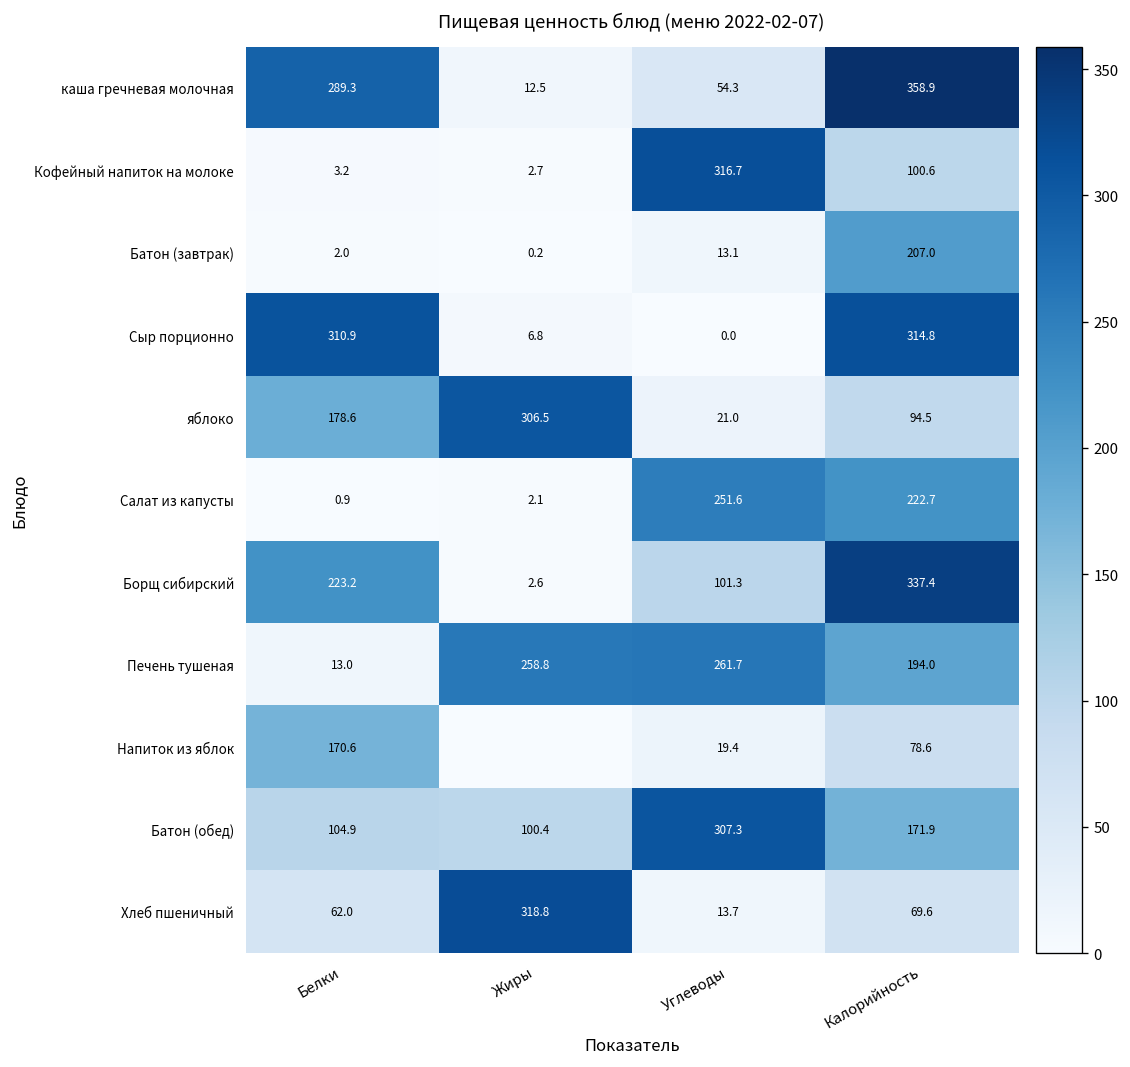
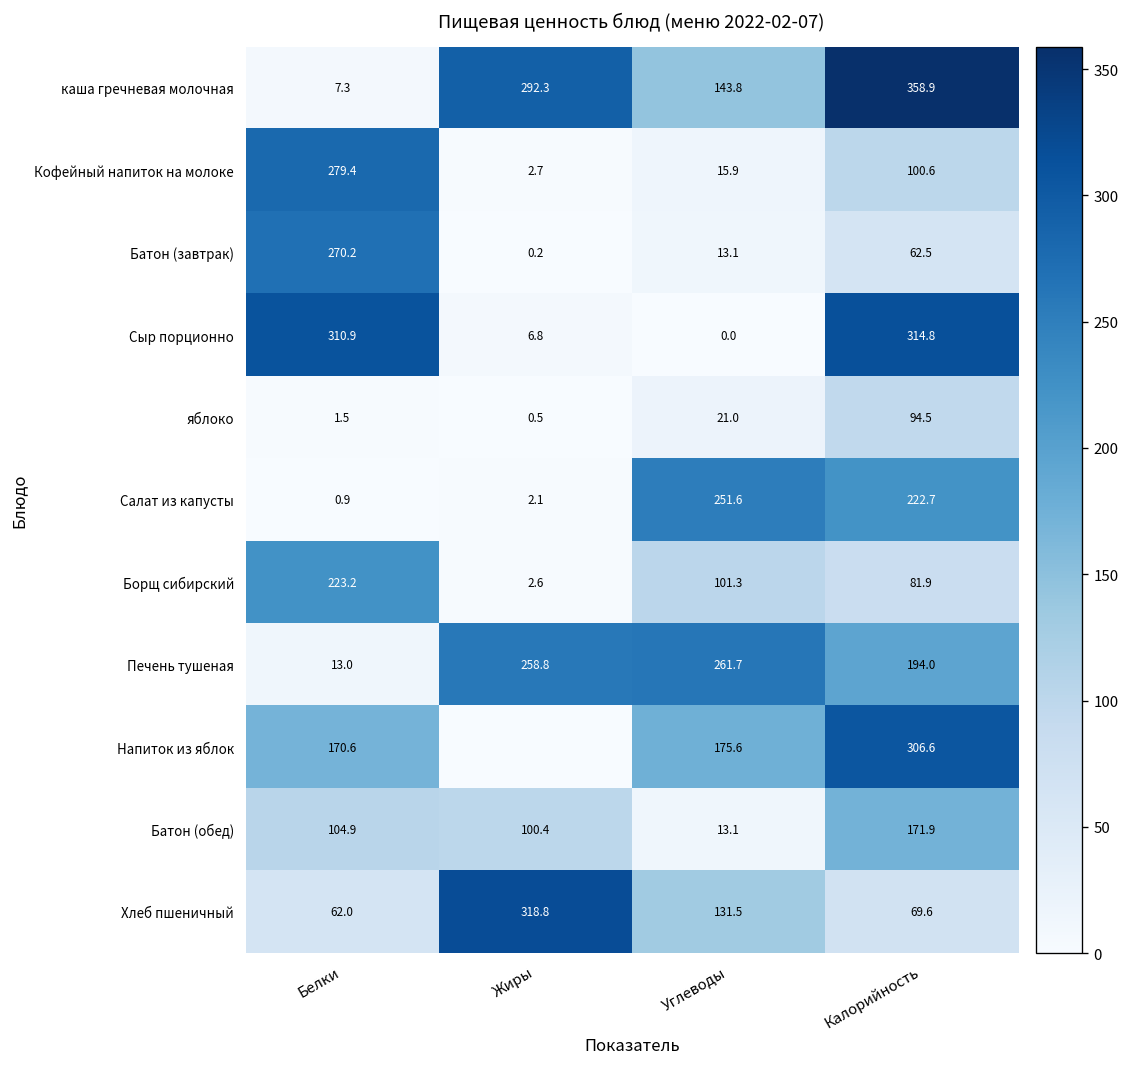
каша гречневая молочная, Белки: 289.3 -> 7.3
каша гречневая молочная, Жиры: 12.5 -> 292.3
каша гречневая молочная, Углеводы: 54.3 -> 143.8
Кофейный напиток на молоке, Белки: 3.2 -> 279.4
Кофейный напиток на молоке, Углеводы: 316.7 -> 15.9
Батон (завтрак), Белки: 2.0 -> 270.2
Батон (завтрак), Калорийность: 207.0 -> 62.5
яблоко, Белки: 178.6 -> 1.5
яблоко, Жиры: 306.5 -> 0.5
Борщ сибирский, Калорийность: 337.4 -> 81.9
Напиток из яблок, Углеводы: 19.4 -> 175.6
Напиток из яблок, Калорийность: 78.6 -> 306.6
Батон (обед), Углеводы: 307.3 -> 13.1
Хлеб пшеничный, Углеводы: 13.7 -> 131.5
